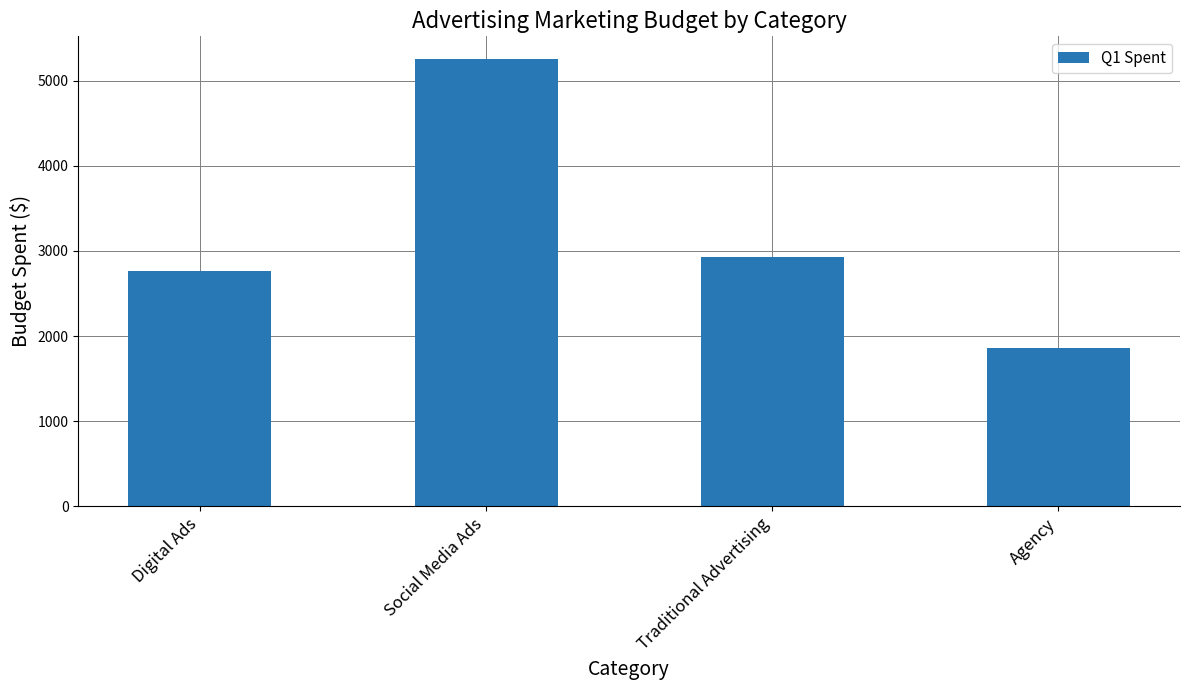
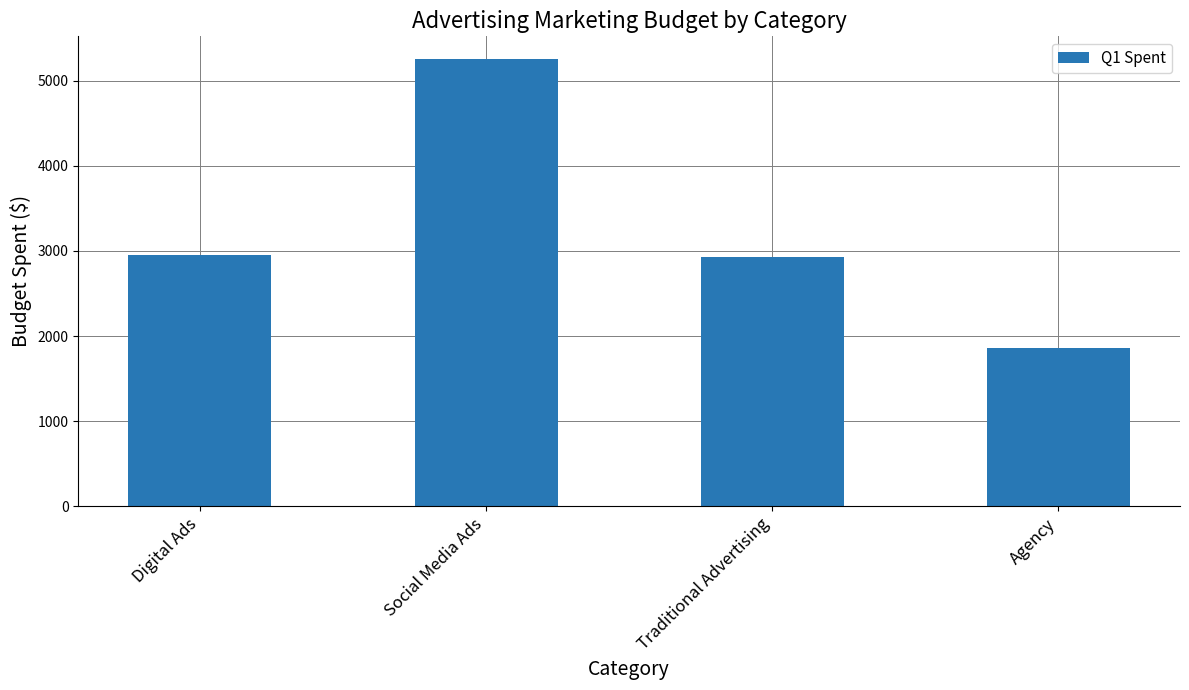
Digital Ads: 2800 -> 3000
